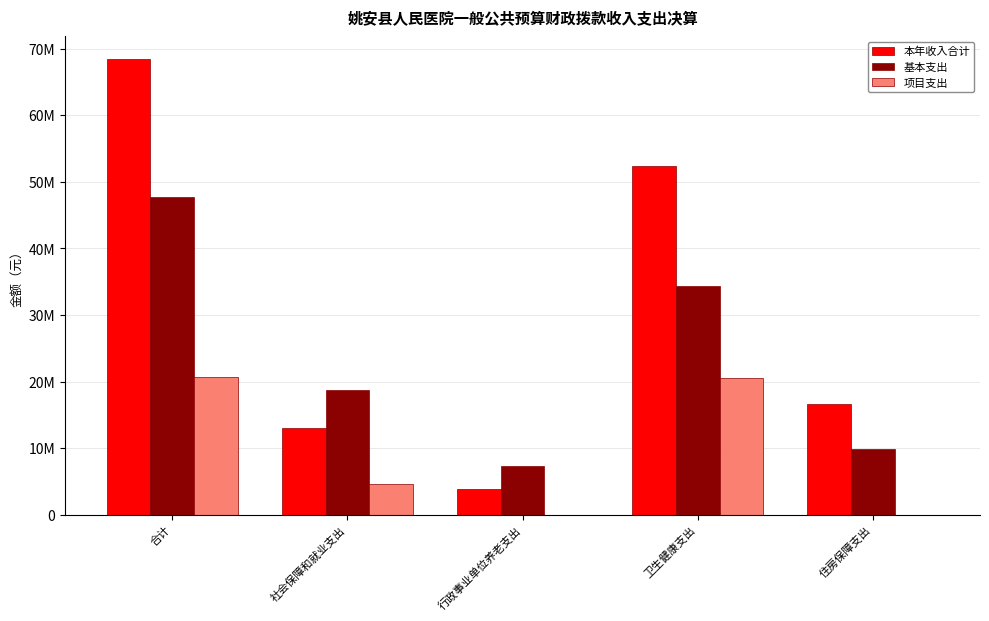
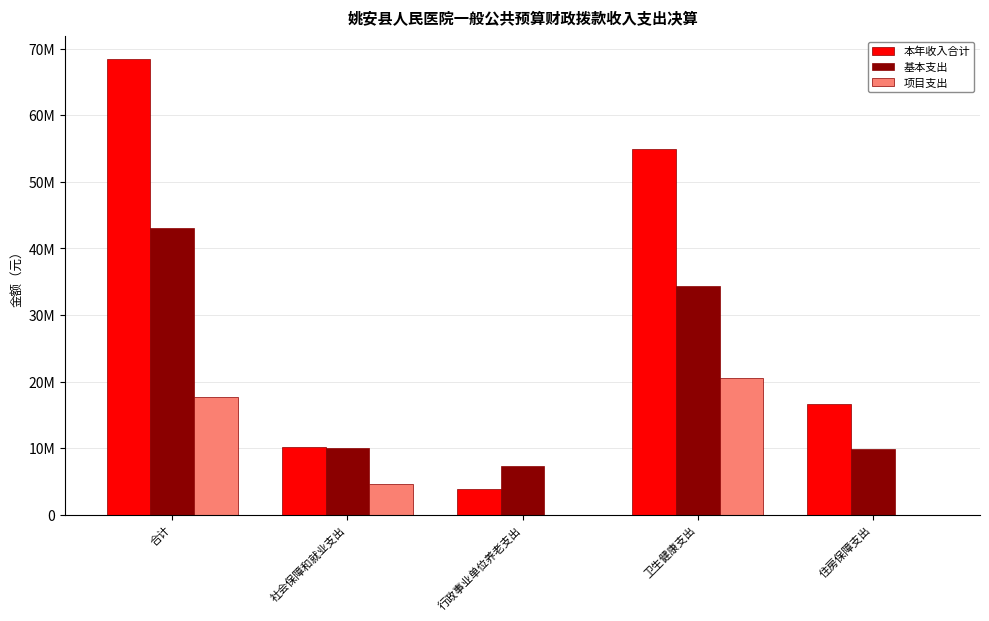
基本支出, 合计: 48000000 -> 43000000
项目支出, 合计: 21000000 -> 18000000
本年收入合计, 社会保障和就业支出: 13000000 -> 10000000
基本支出, 社会保障和就业支出: 19000000 -> 10000000
本年收入合计, 卫生健康支出: 52000000 -> 55000000
